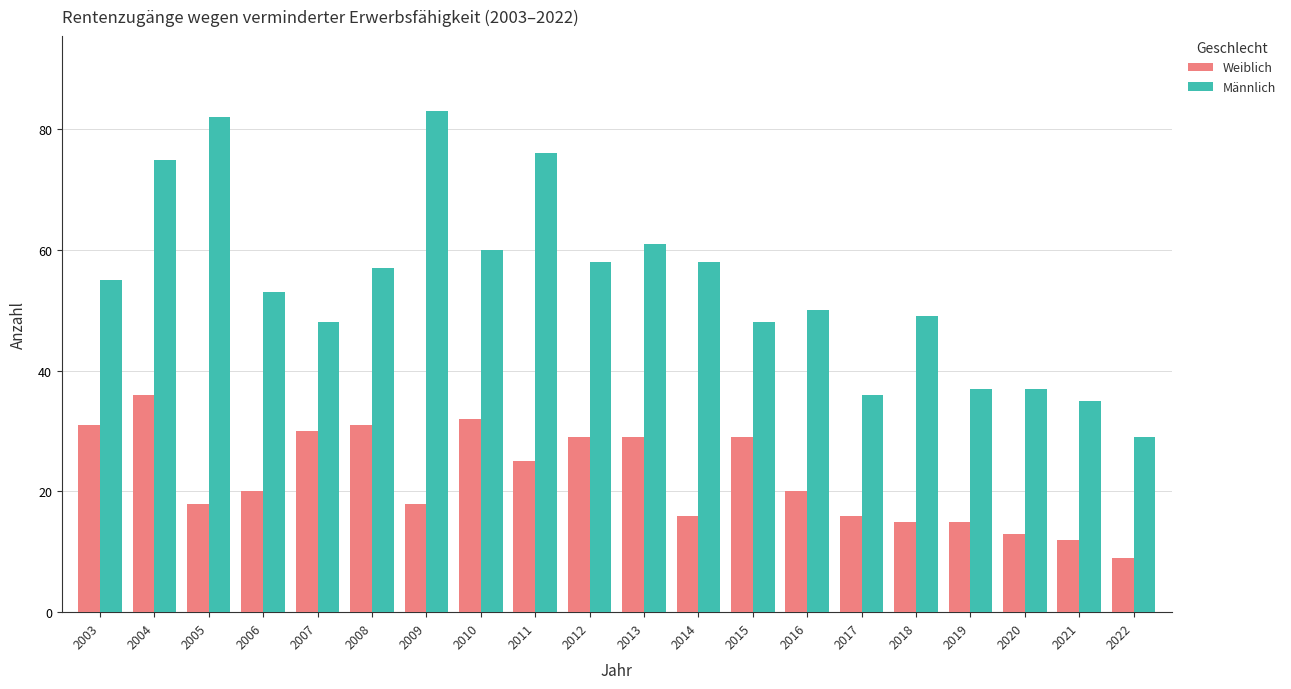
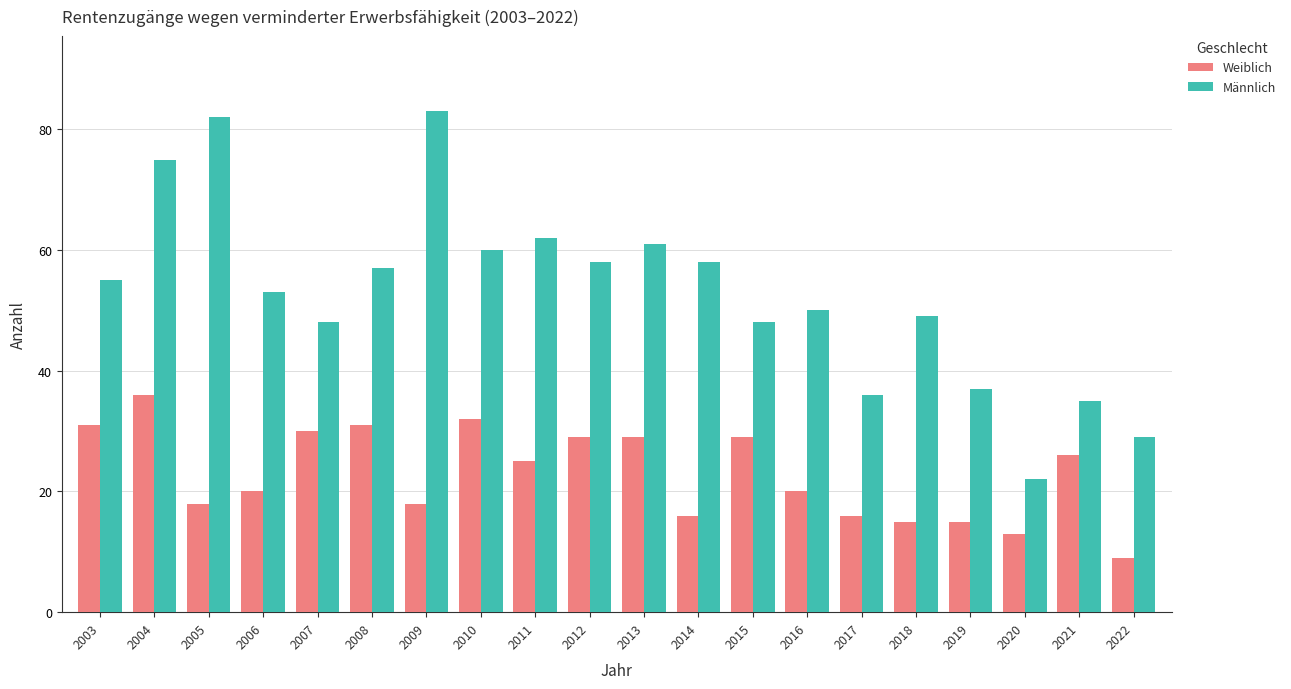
Männlich, 2011: 76 -> 62
Männlich, 2020: 37 -> 22
Weiblich, 2021: 12 -> 26
